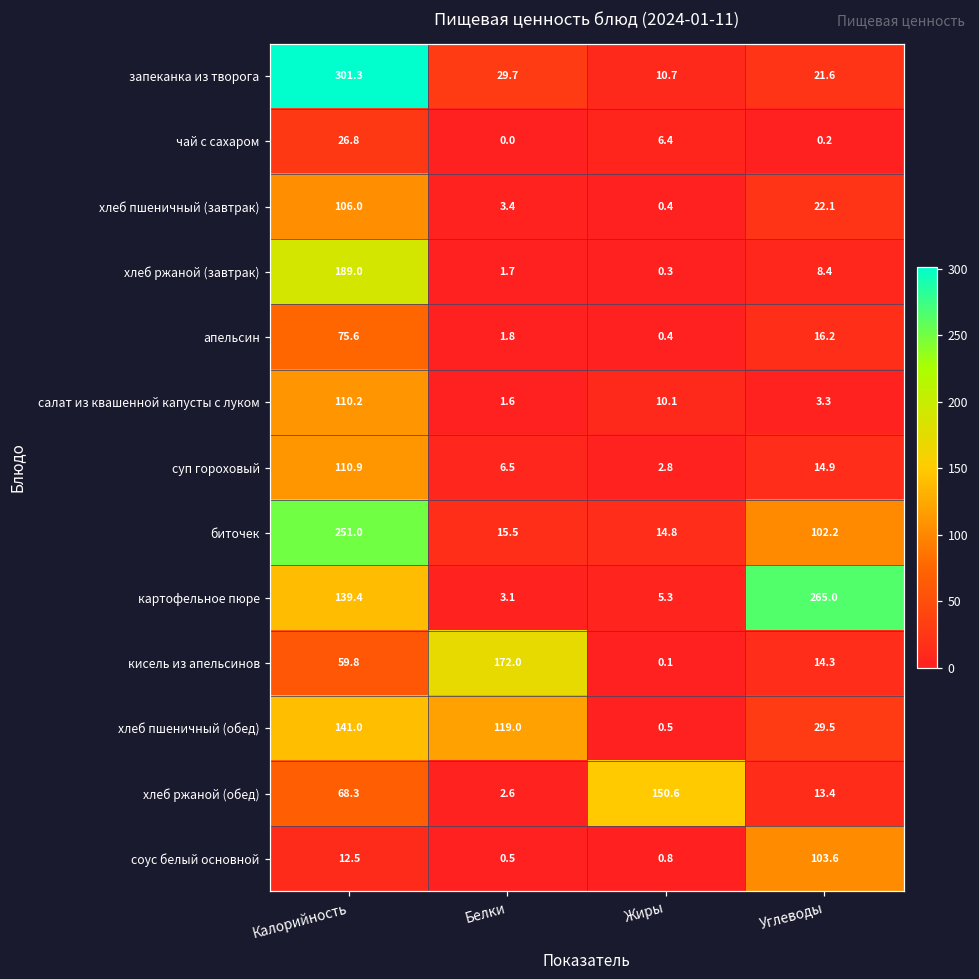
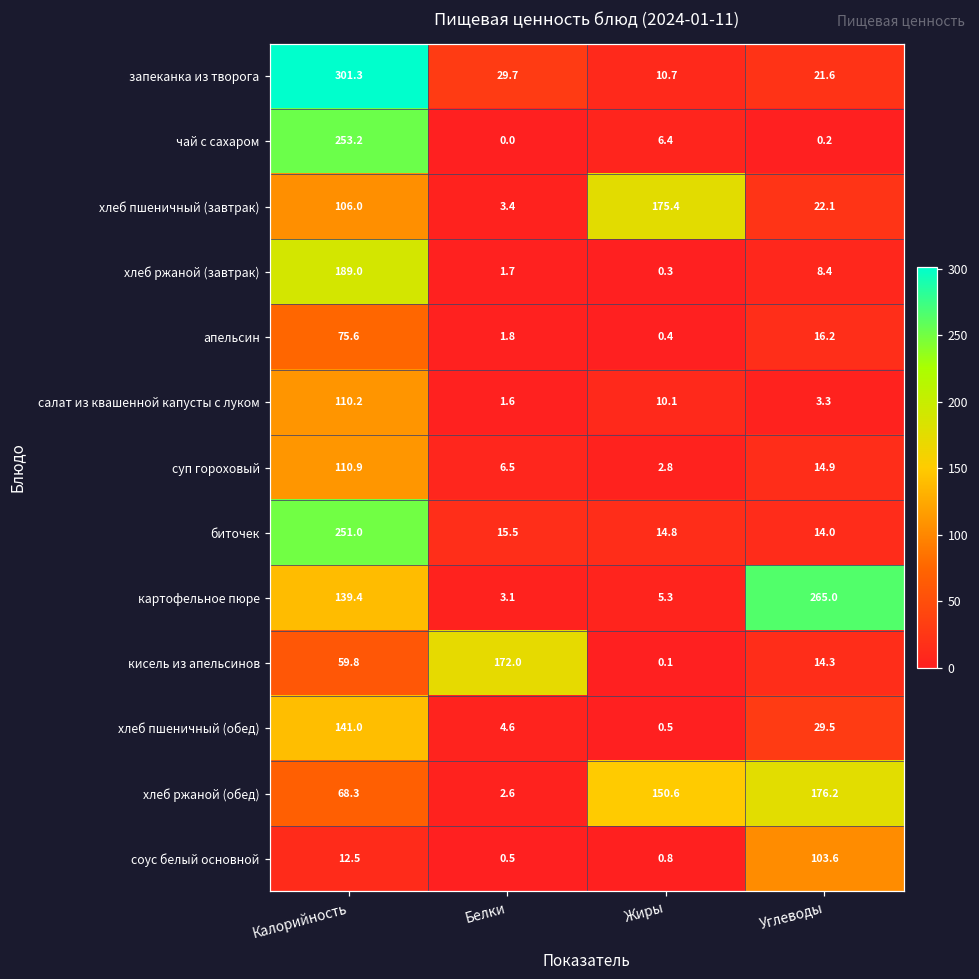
чай с сахаром, Калорийность: 26.8 -> 253.2
хлеб пшеничный (завтрак), Жиры: 0.4 -> 175.4
биточек, Углеводы: 102.2 -> 14.0
хлеб пшеничный (обед), Белки: 119.0 -> 4.6
хлеб ржаной (обед), Углеводы: 13.4 -> 176.2
